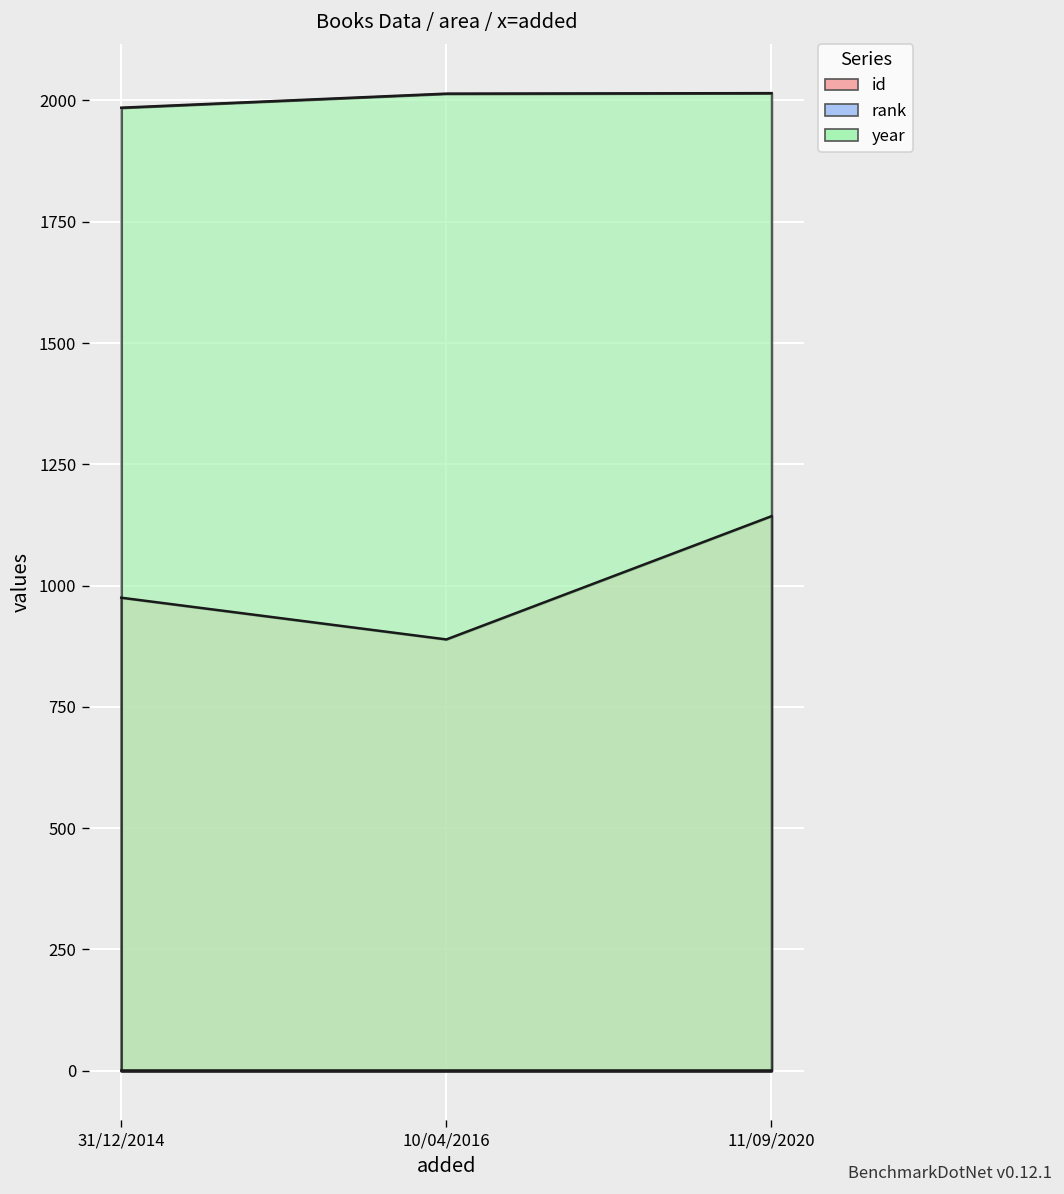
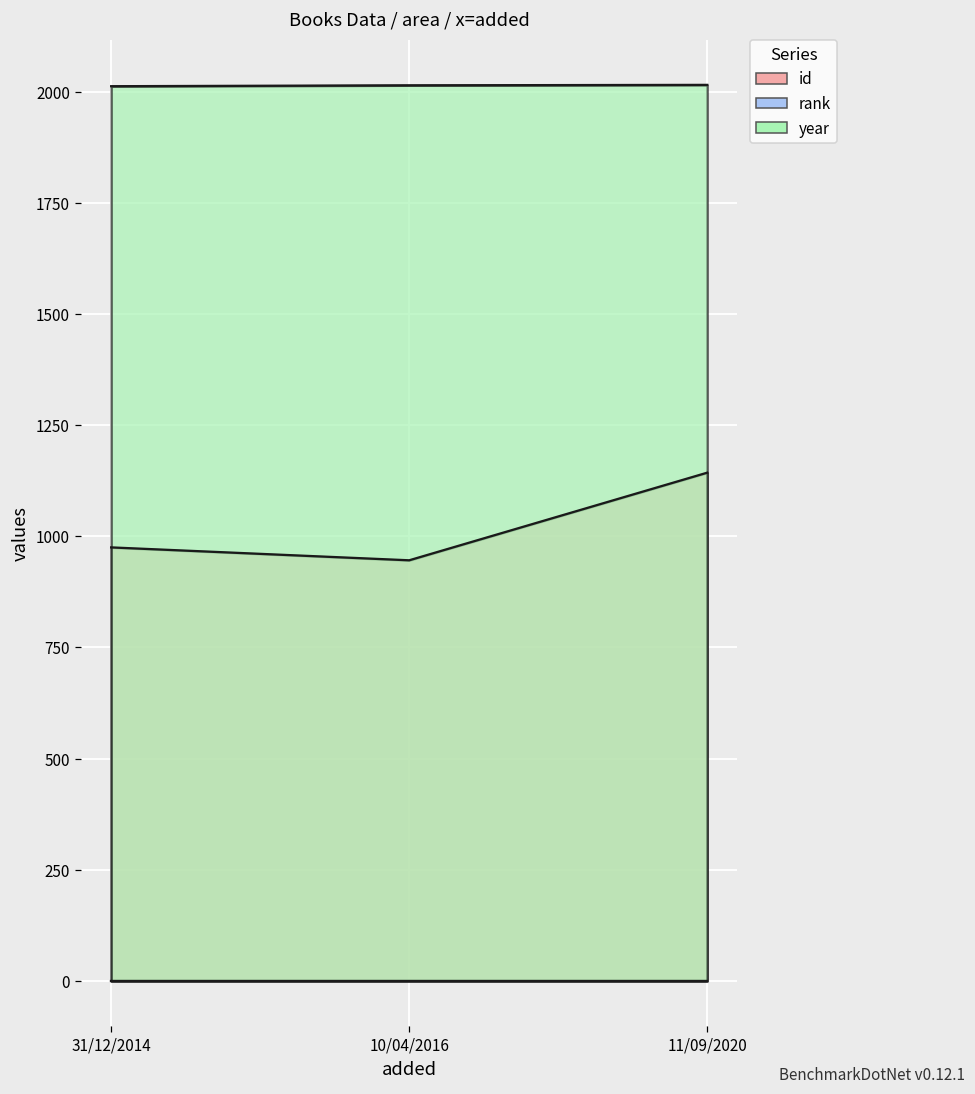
year, 31/12/2014: 1990 -> 2010
id, 10/04/2016: 890 -> 950
